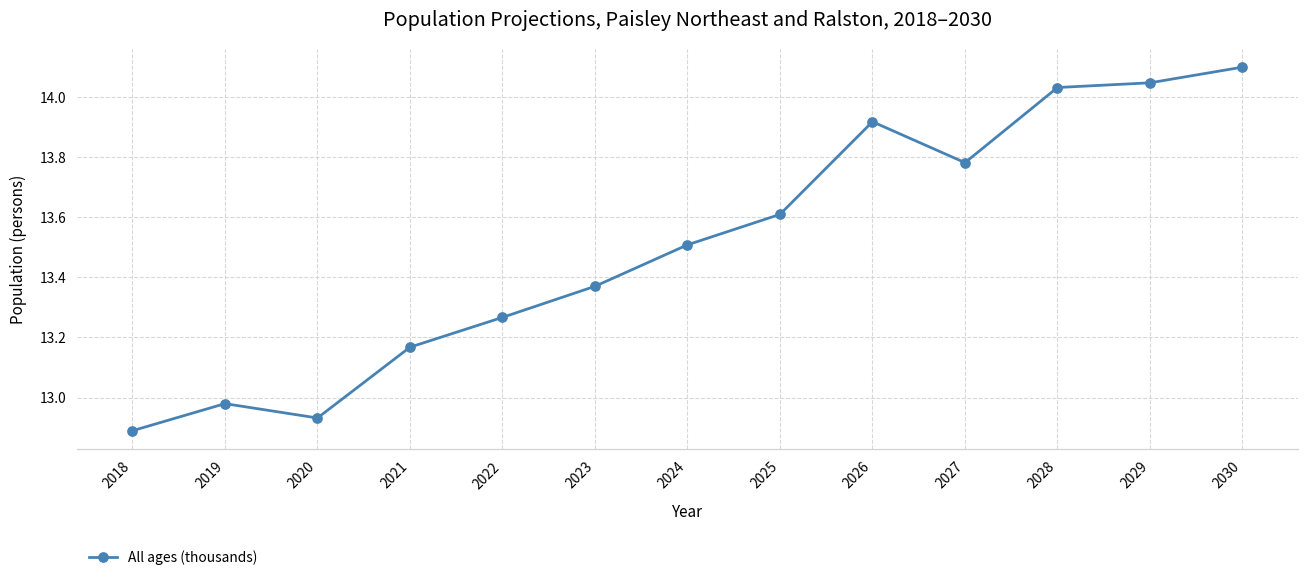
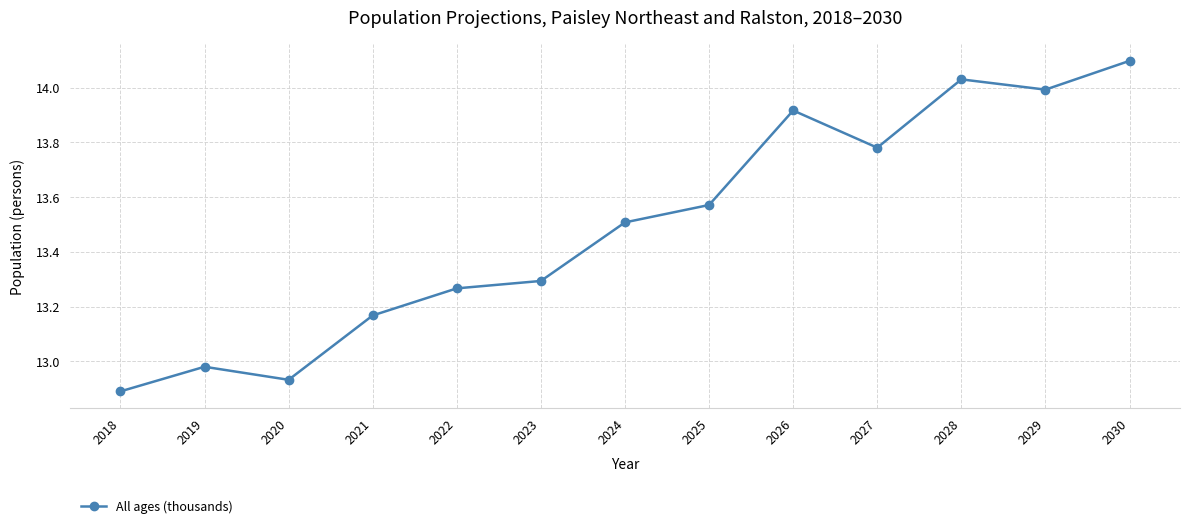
2023: 13.37 -> 13.29
2025: 13.61 -> 13.57
2029: 14.05 -> 13.99
